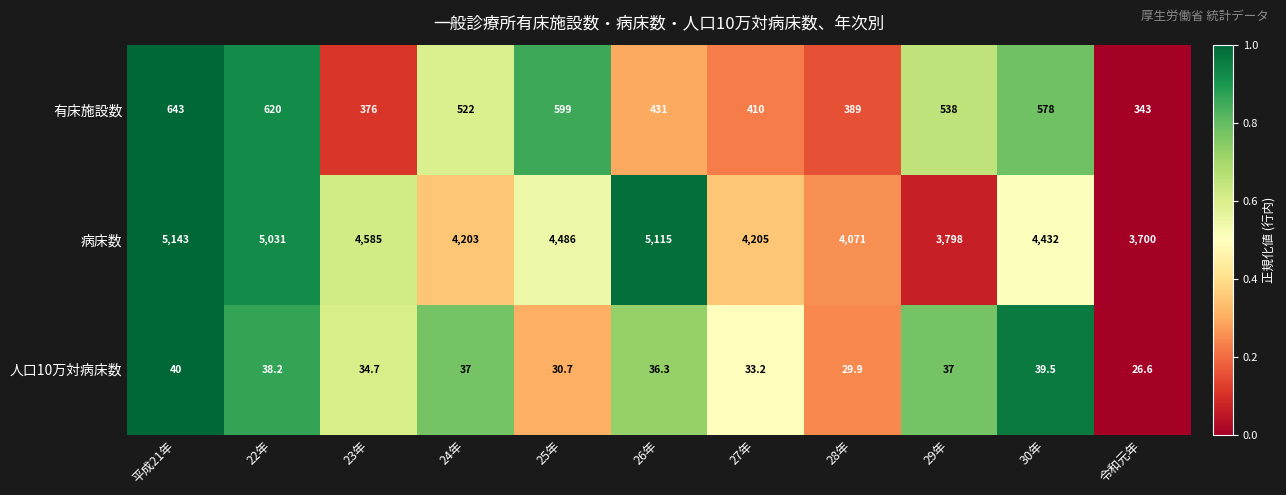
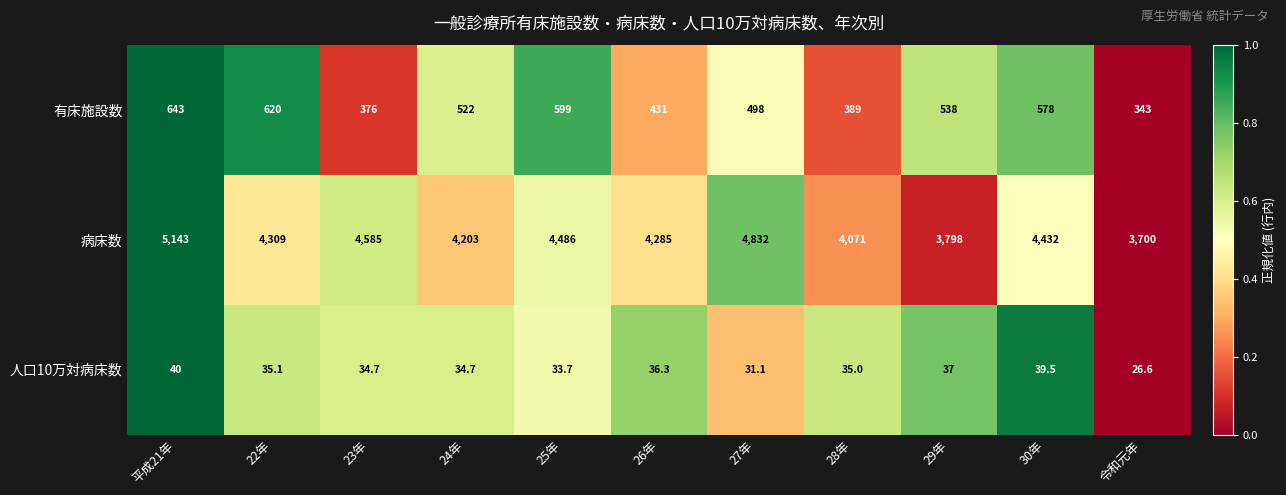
有床施設数, 27年: 410 -> 498
病床数, 22年: 5,031 -> 4,309
病床数, 26年: 5,115 -> 4,285
病床数, 27年: 4,205 -> 4,832
人口10万対病床数, 22年: 38.2 -> 35.1
人口10万対病床数, 24年: 37 -> 34.7
人口10万対病床数, 25年: 30.7 -> 33.7
人口10万対病床数, 27年: 33.2 -> 31.1
人口10万対病床数, 28年: 29.9 -> 35.0
